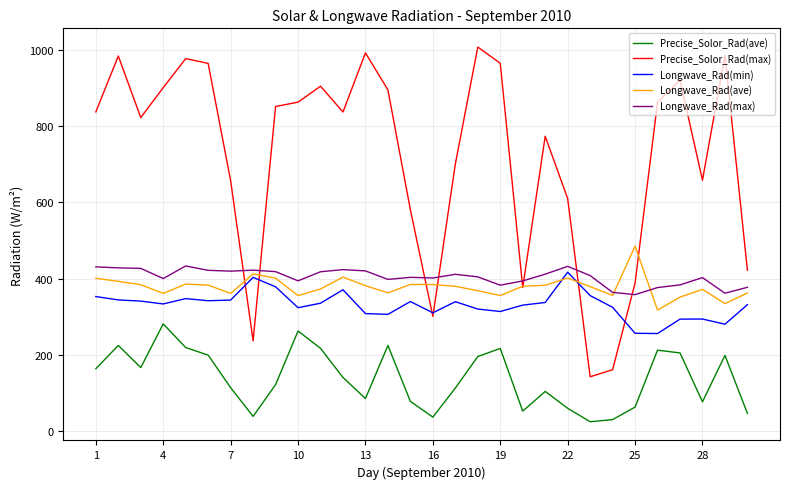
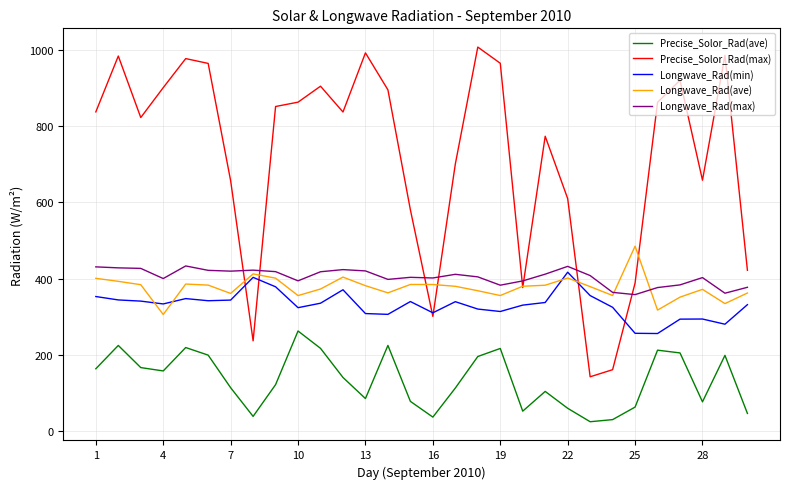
Precise_Solor_Rad(ave), 4: 280 -> 160
Longwave_Rad(ave), 4: 360 -> 310
